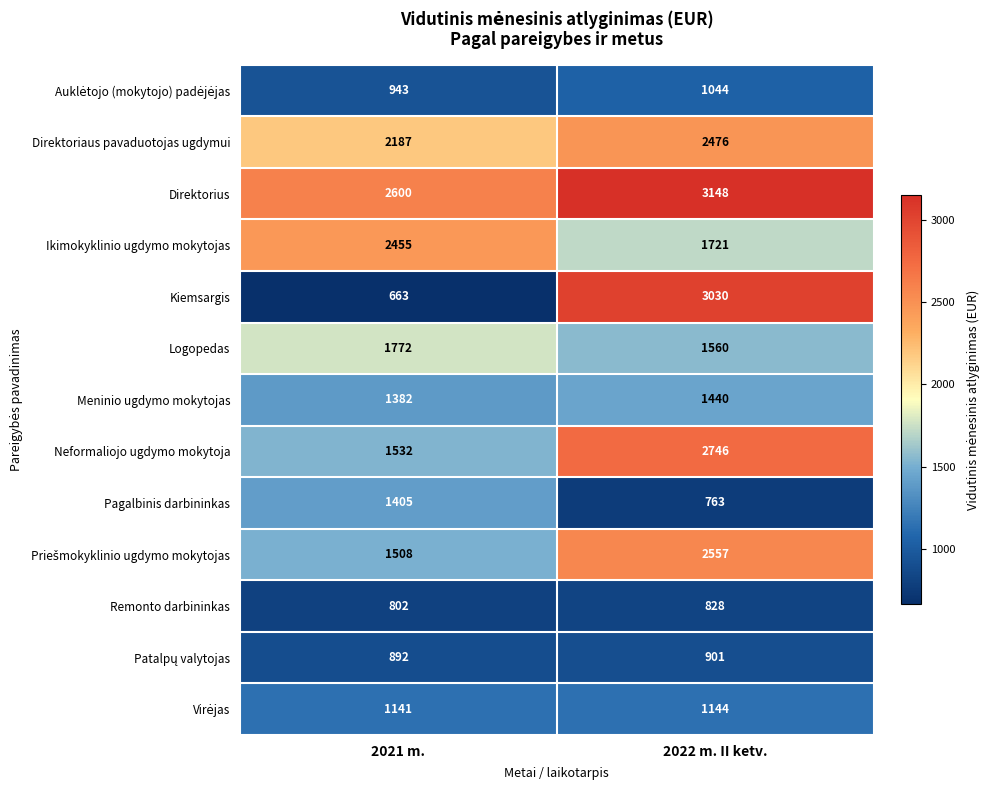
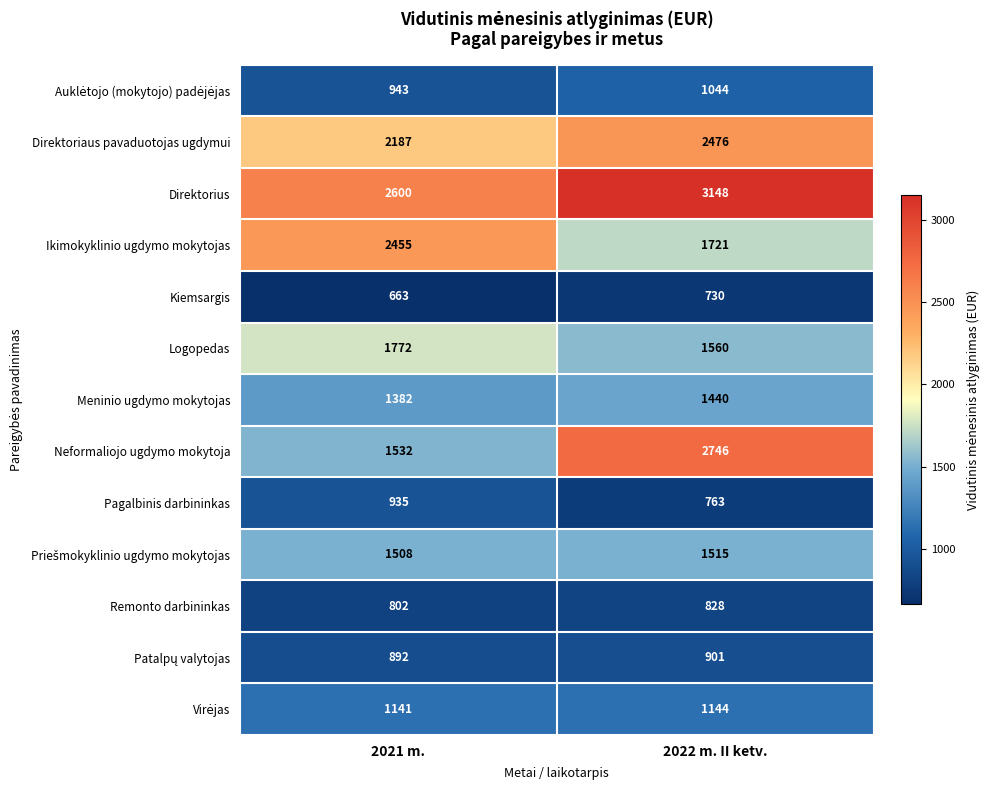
Kiemsargis, 2022 m. II ketv.: 3030 -> 730
Pagalbinis darbininkas, 2021 m.: 1405 -> 935
Priešmokyklinio ugdymo mokytojas, 2022 m. II ketv.: 2557 -> 1515
